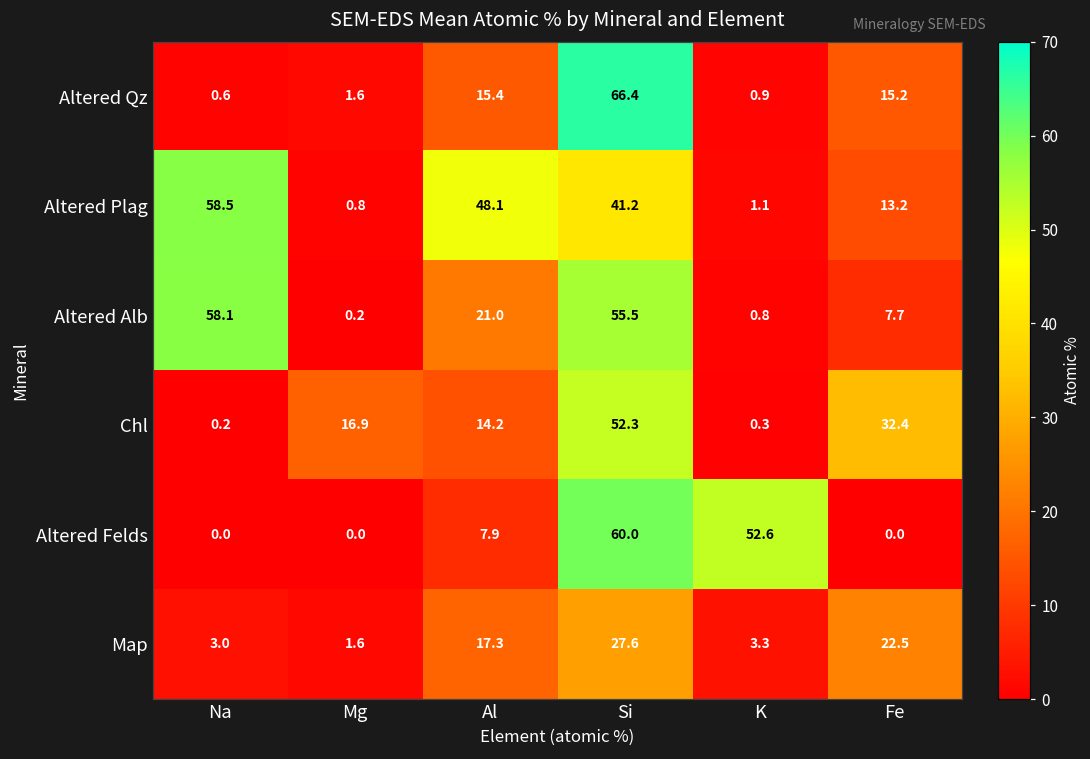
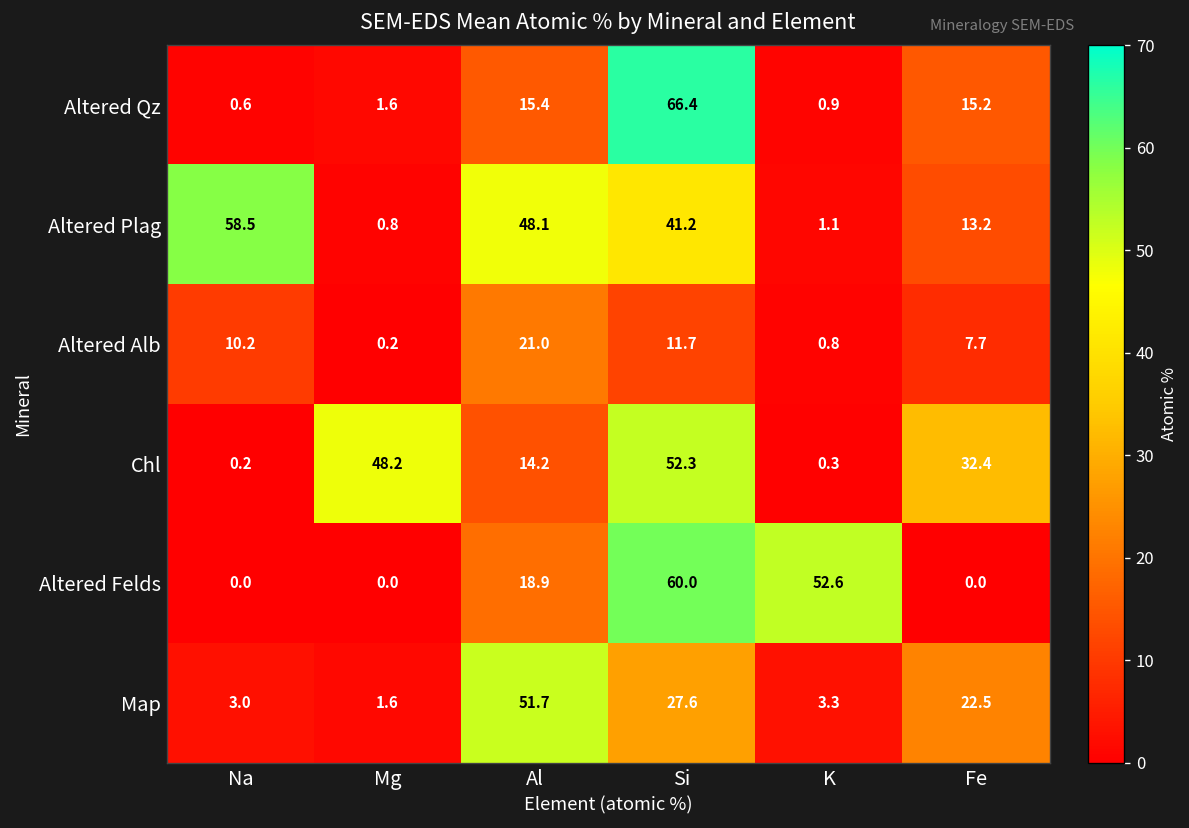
Altered Alb, Na: 58.1 -> 10.2
Altered Alb, Si: 55.5 -> 11.7
Chl, Mg: 16.9 -> 48.2
Altered Felds, Al: 7.9 -> 18.9
Map, Al: 17.3 -> 51.7
